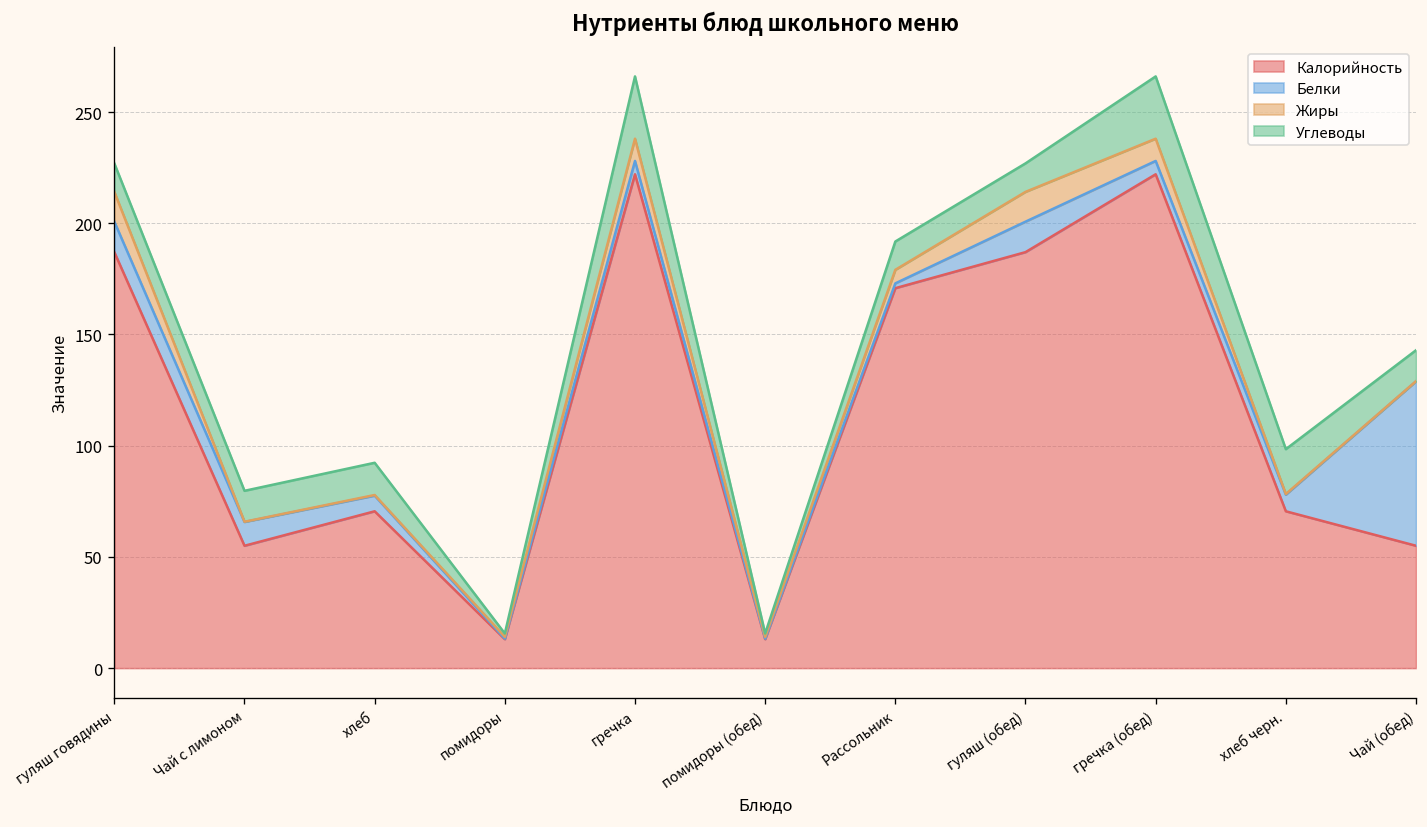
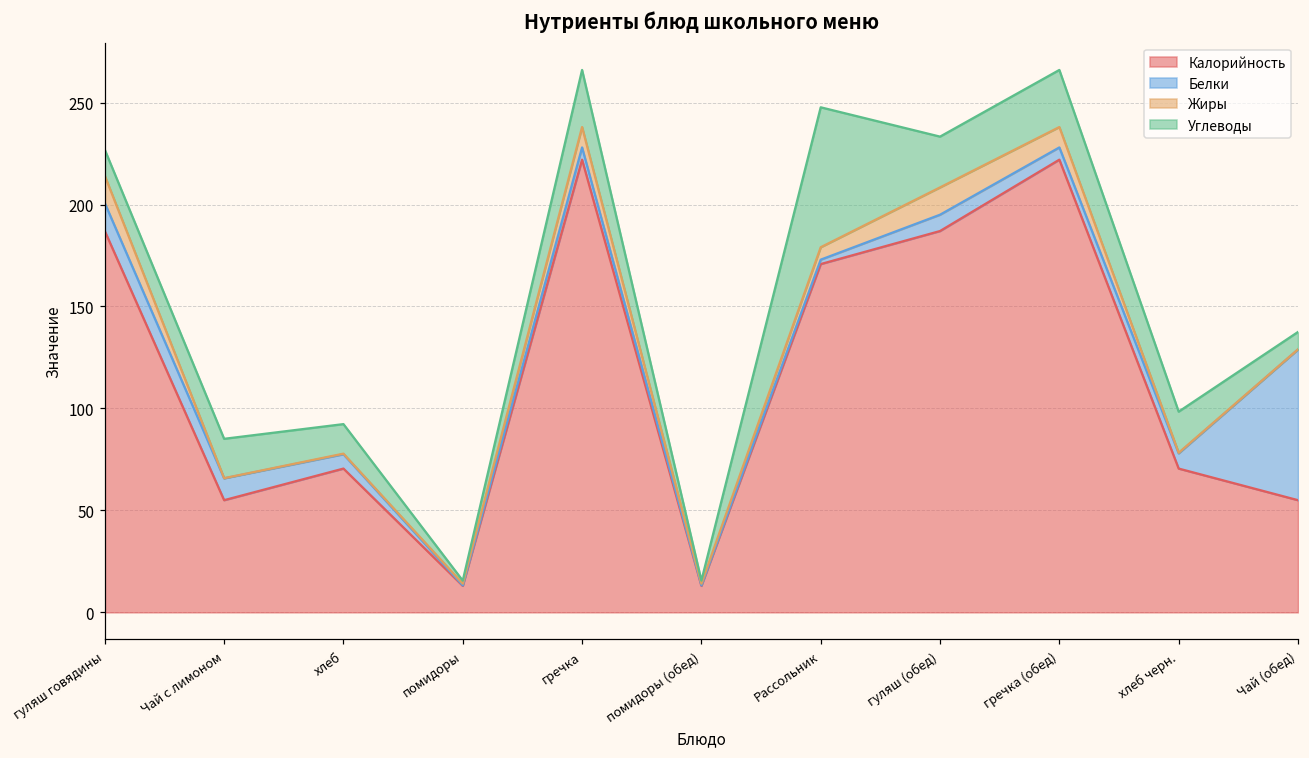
Углеводы, Чай с лимоном: 14 -> 19
Углеводы, Рассольник: 13 -> 69
Белки, гуляш (обед): 14 -> 8
Углеводы, гуляш (обед): 13 -> 25
Углеводы, Чай (обед): 14 -> 9
